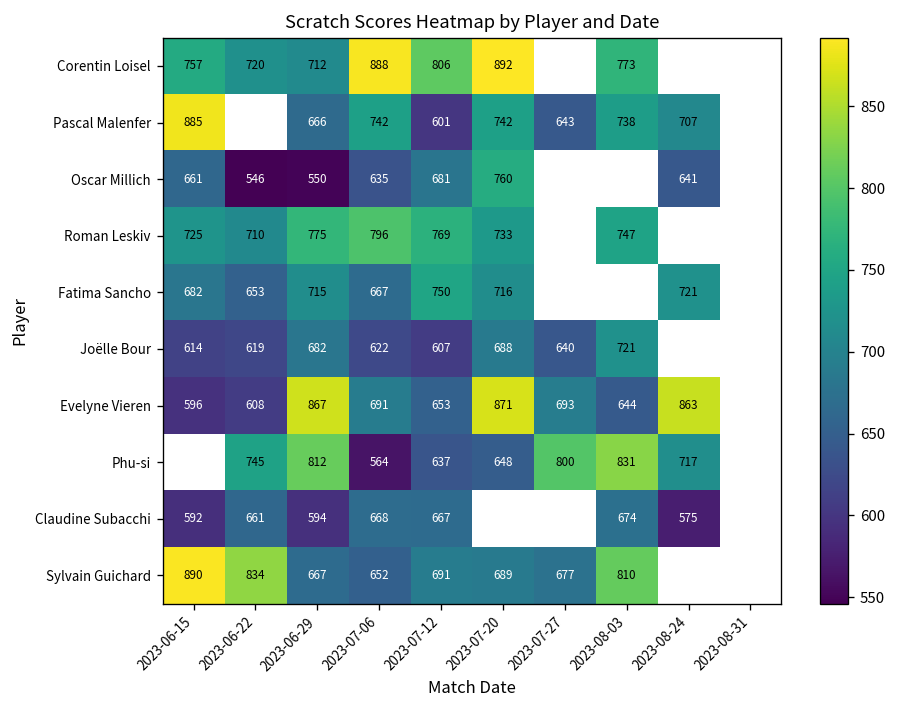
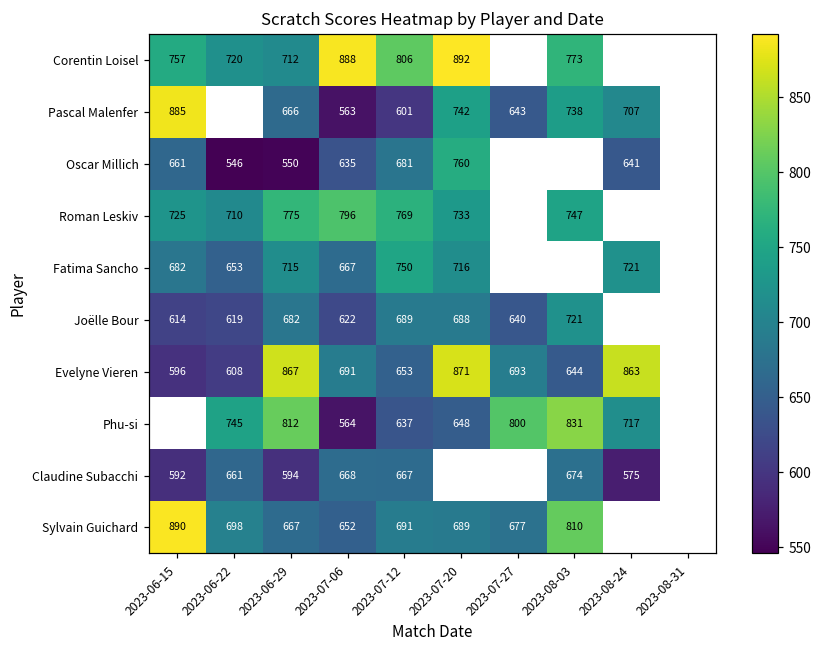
Pascal Malenfer, 2023-07-06: 742 -> 563
Joëlle Bour, 2023-07-12: 607 -> 689
Sylvain Guichard, 2023-06-22: 834 -> 698
